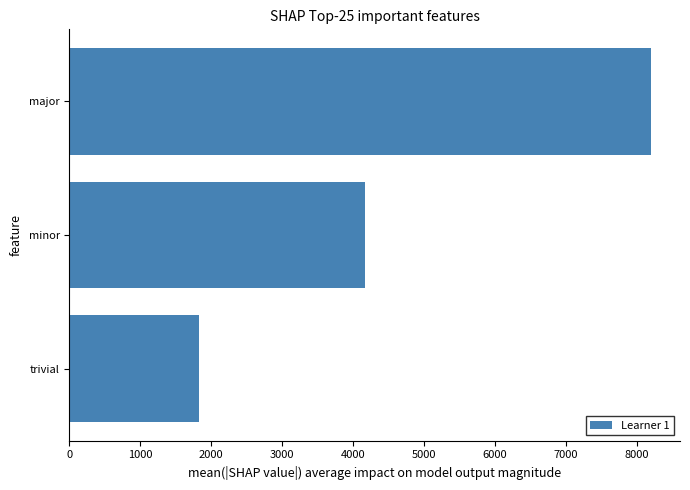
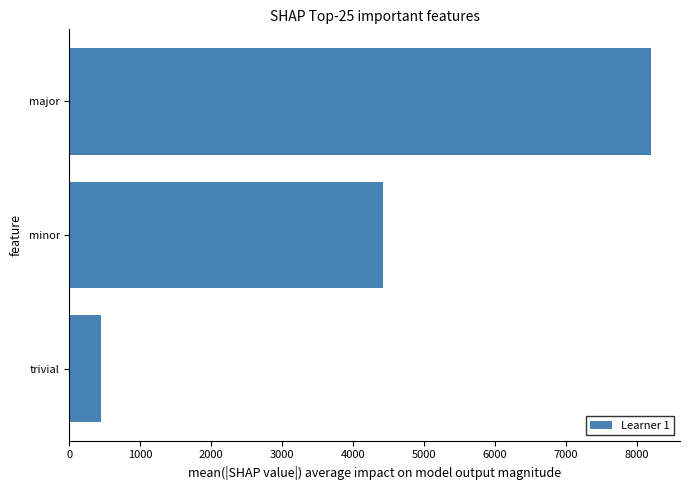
minor: 4200 -> 4400
trivial: 1800 -> 400
